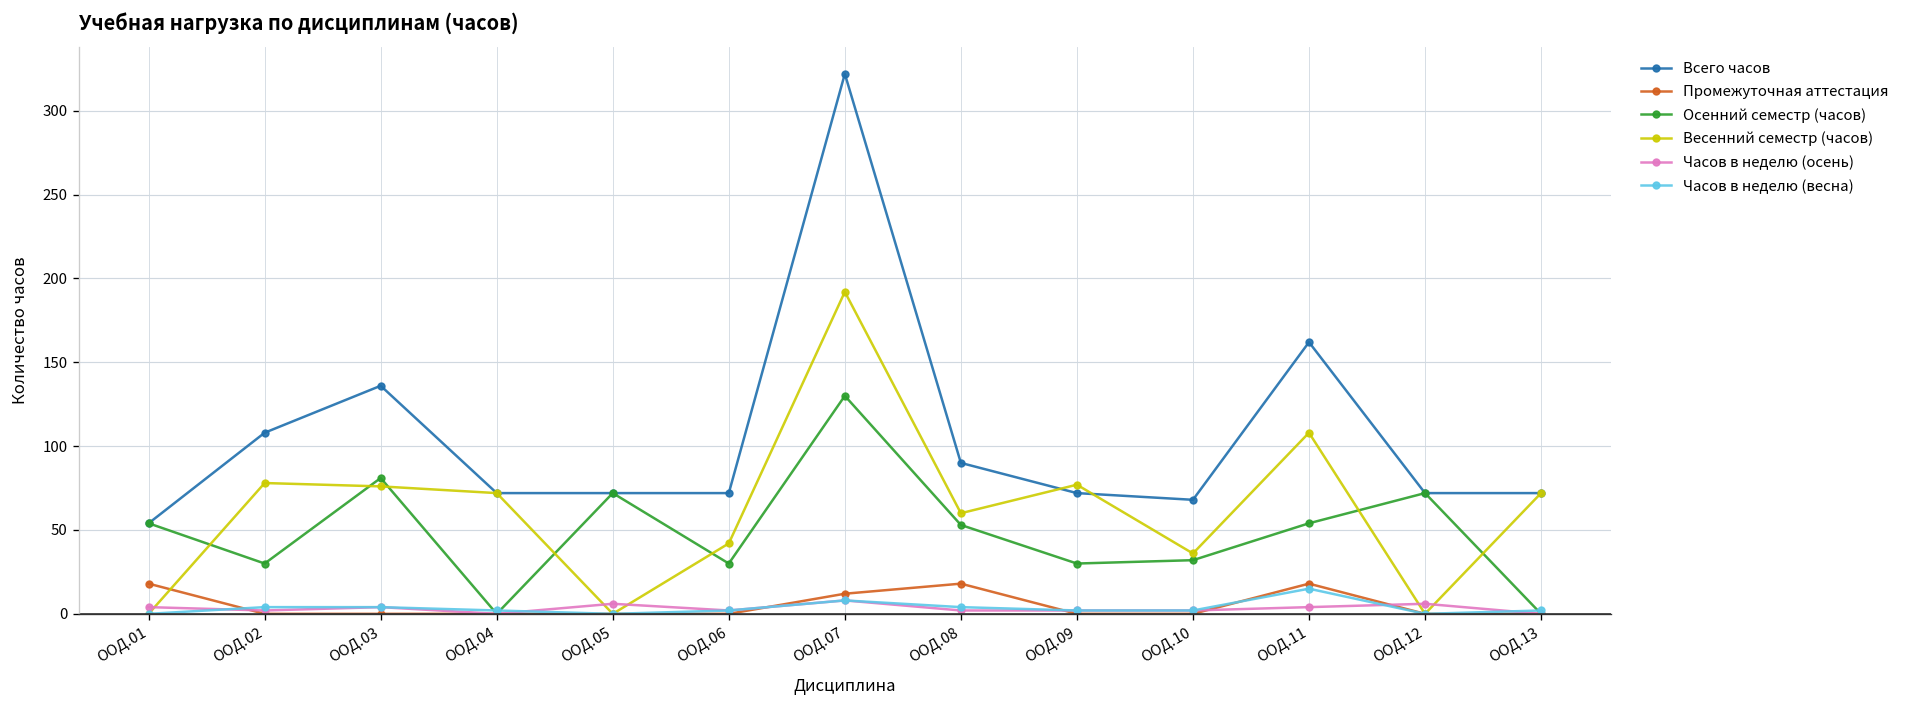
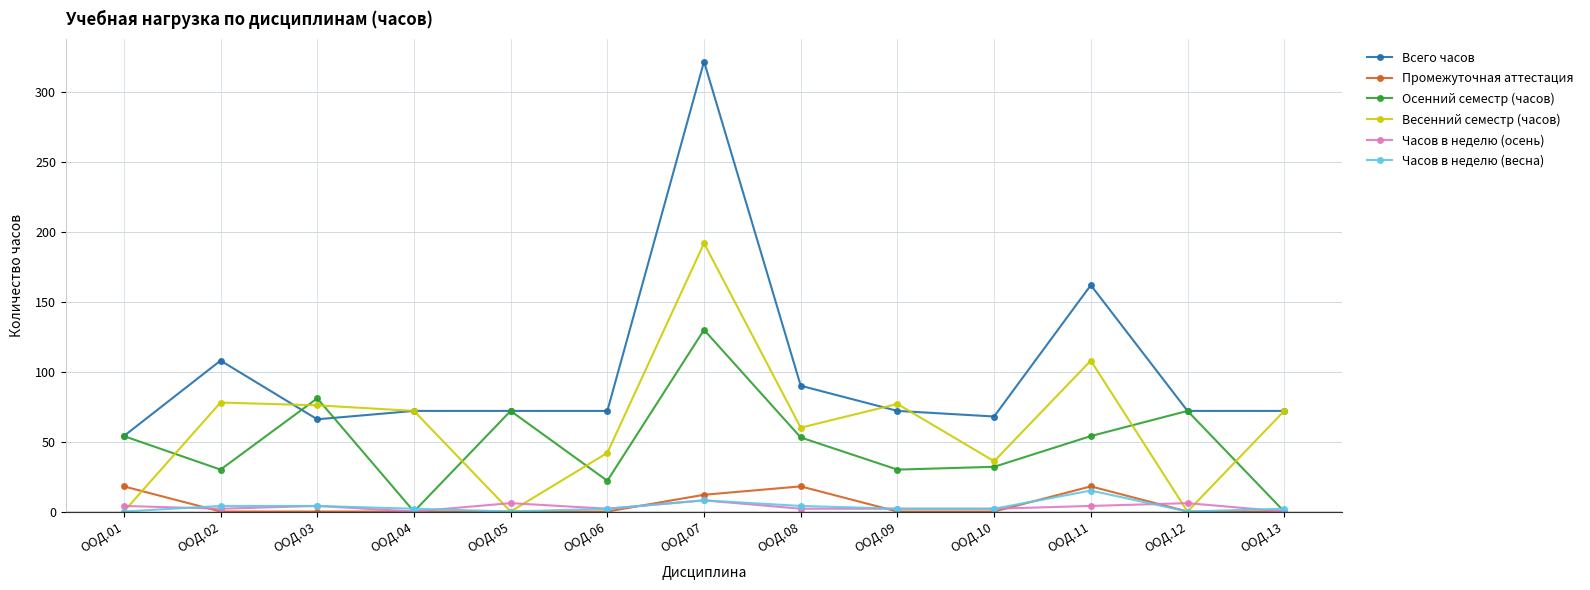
Всего часов, ООД.03: 136 -> 66
Осенний семестр (часов), ООД.06: 30 -> 22
